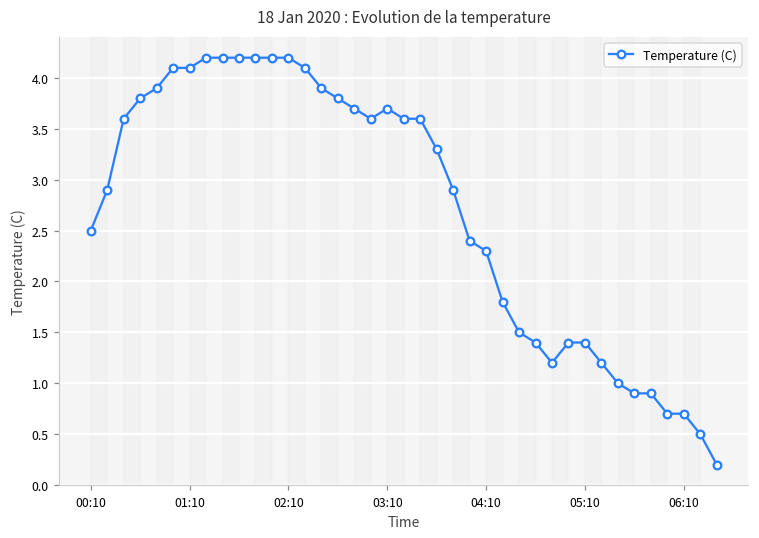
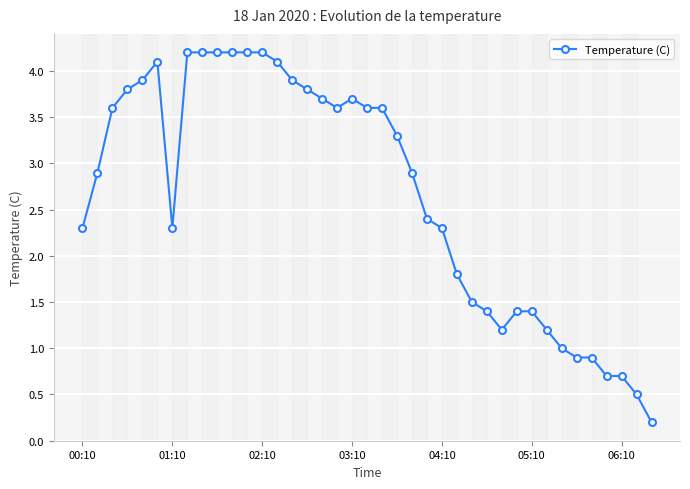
00:10: 2.5 -> 2.3
01:10: 4.1 -> 2.3
